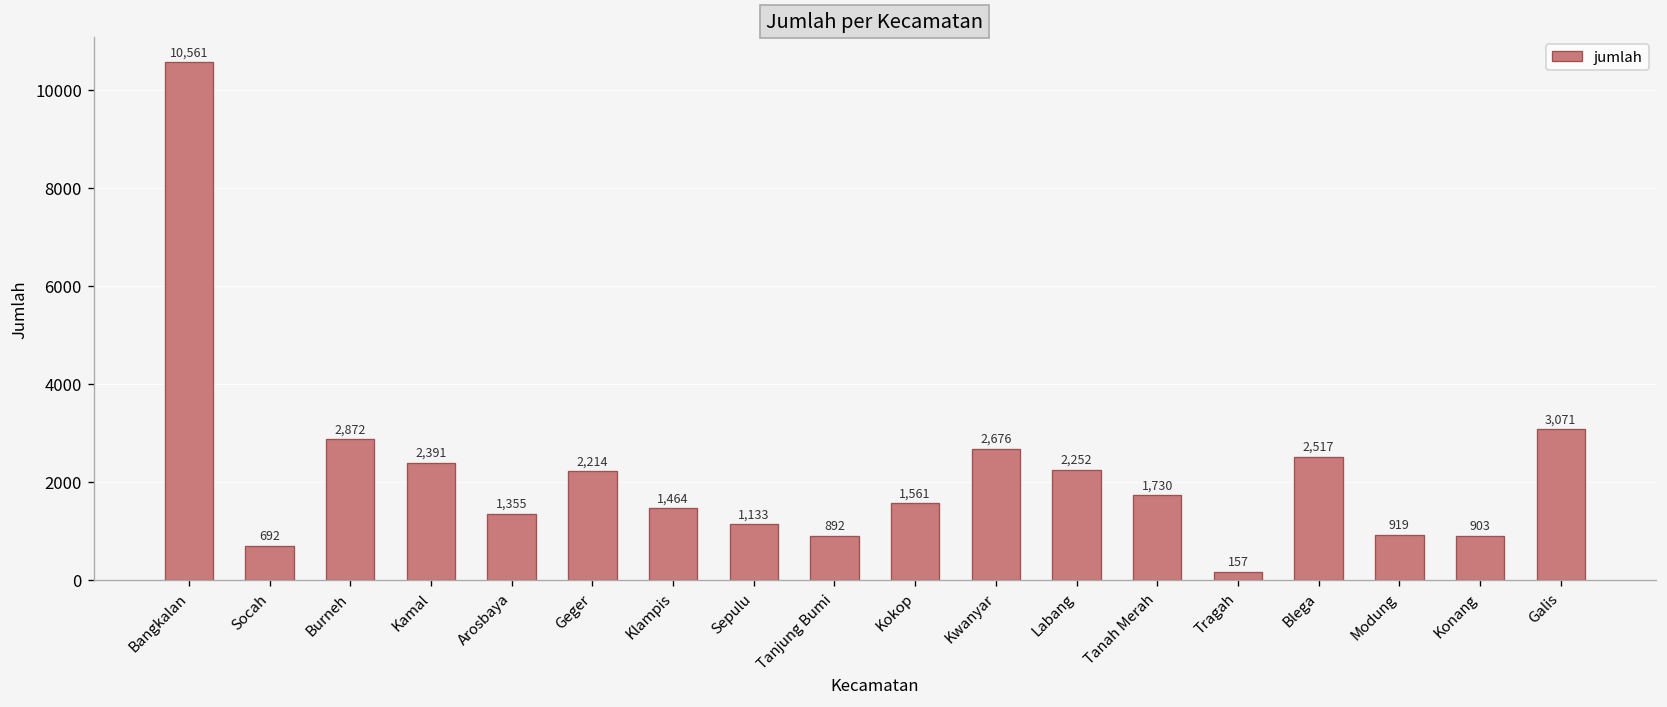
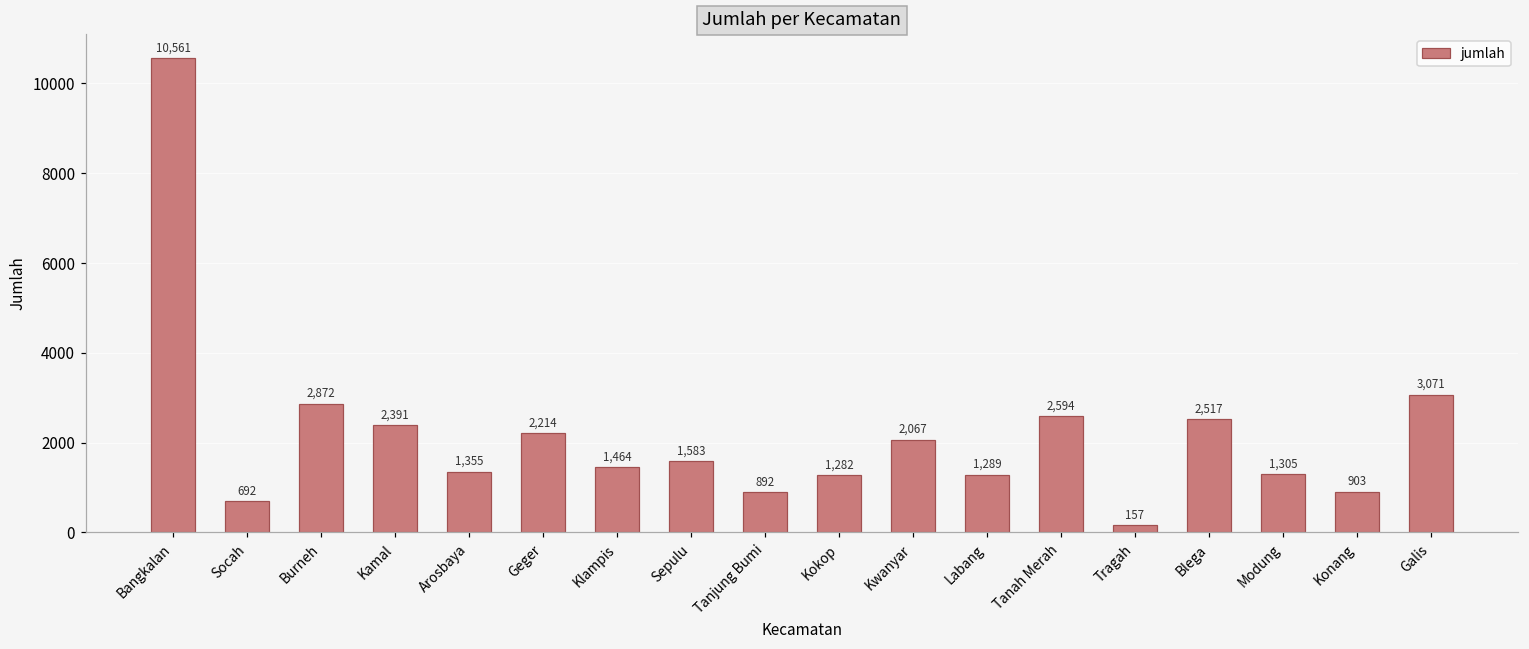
Sepulu: 1,133 -> 1,583
Kokop: 1,561 -> 1,282
Kwanyar: 2,676 -> 2,067
Labang: 2,252 -> 1,289
Tanah Merah: 1,730 -> 2,594
Modung: 919 -> 1,305
